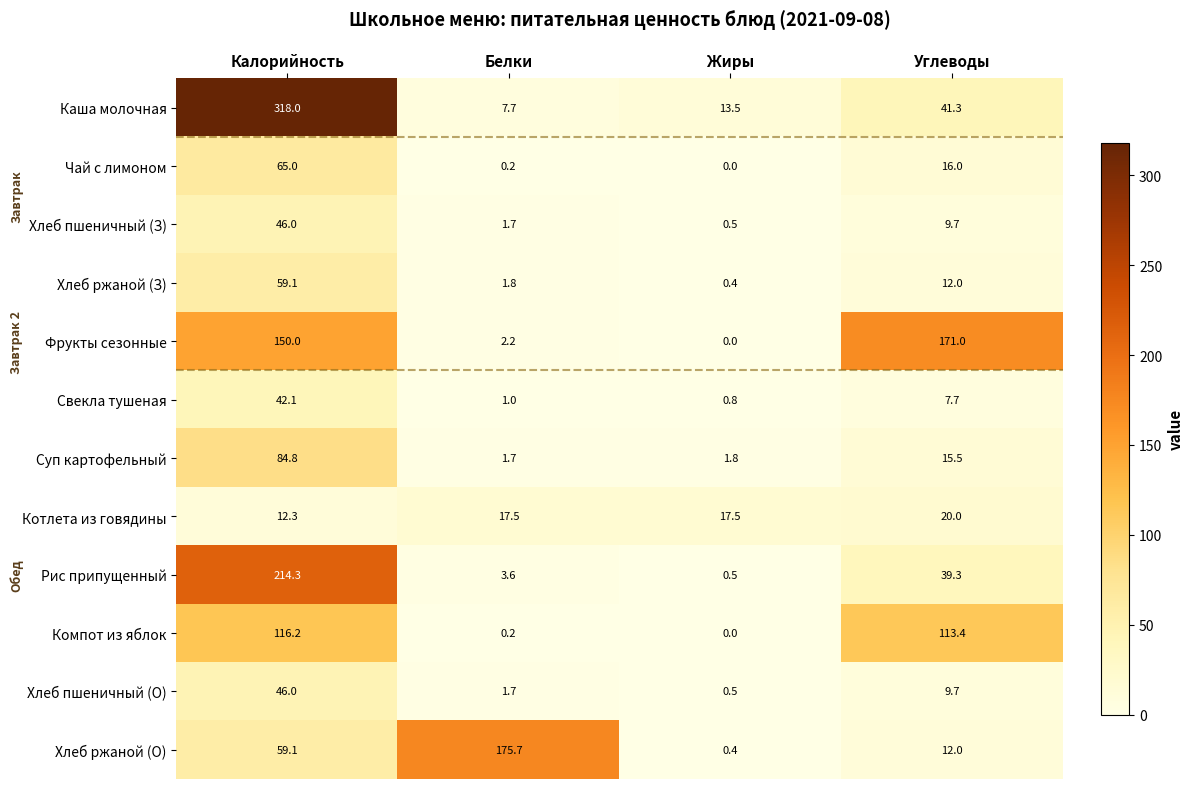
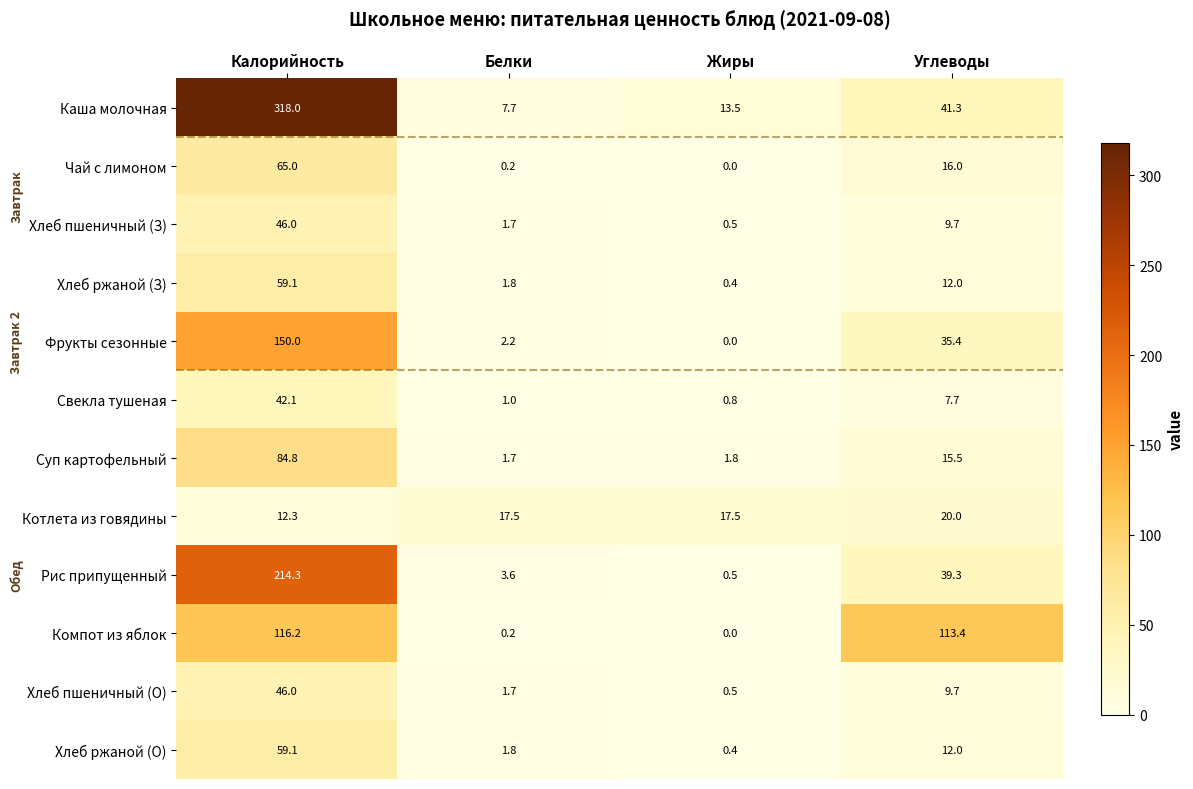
Фрукты сезонные, Углеводы: 171.0 -> 35.4
Хлеб ржаной (О), Белки: 175.7 -> 1.8
